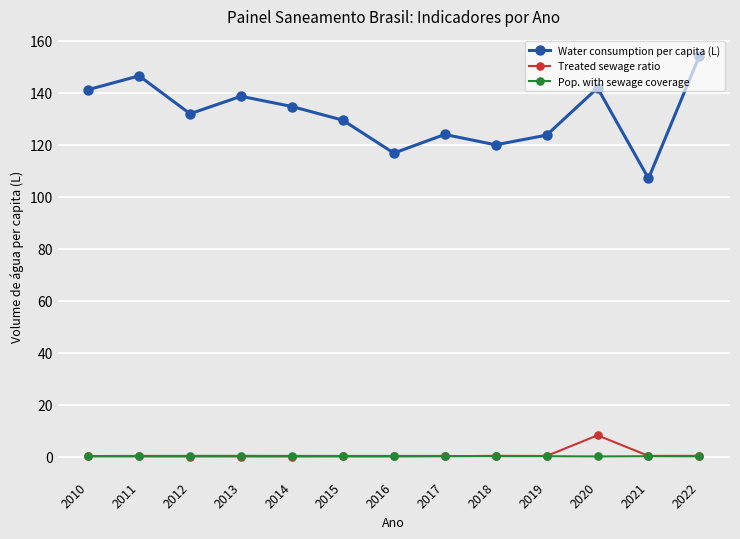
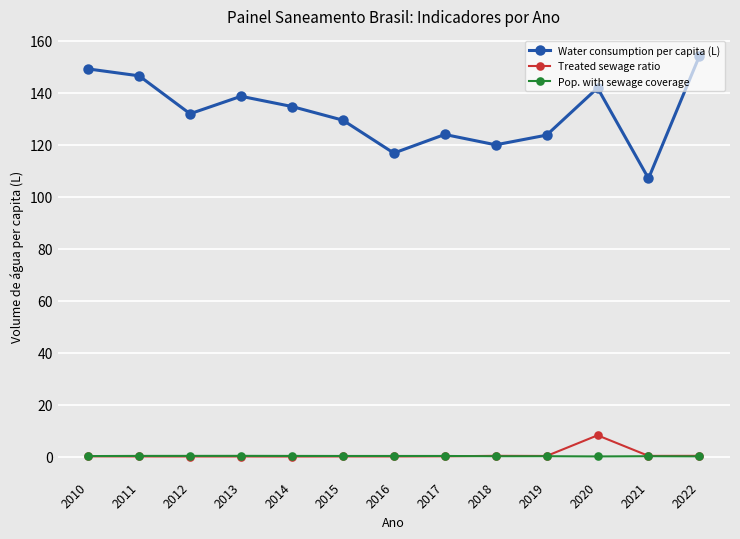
Water consumption per capita (L), 2010: 141 -> 149
